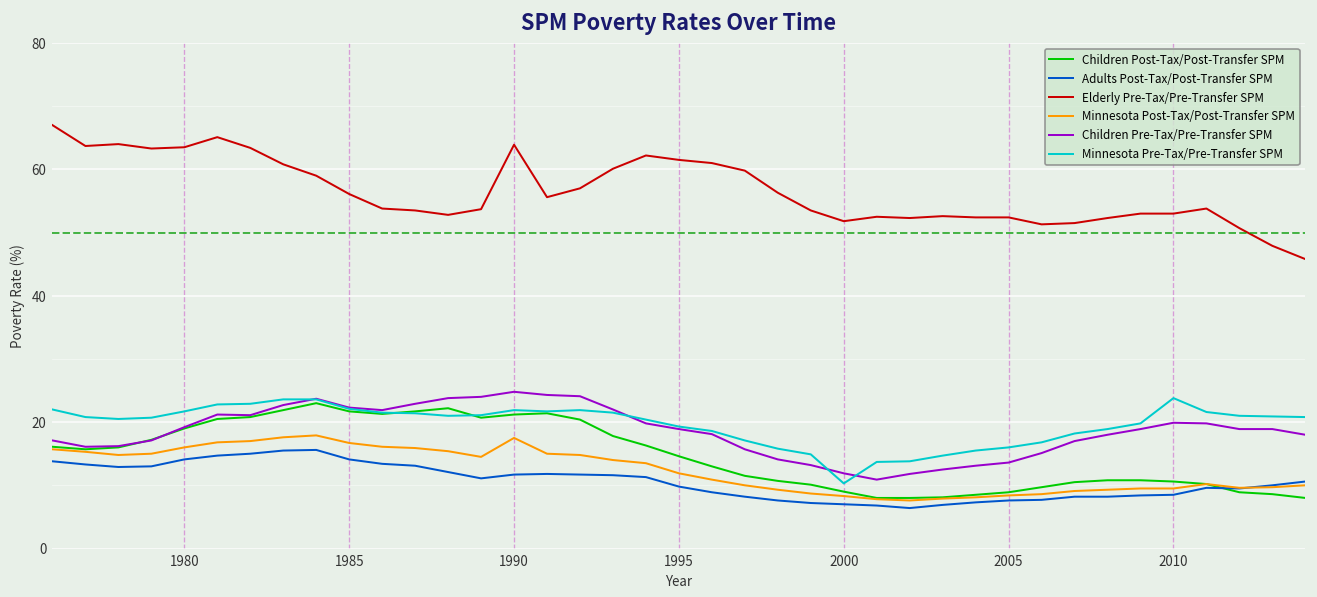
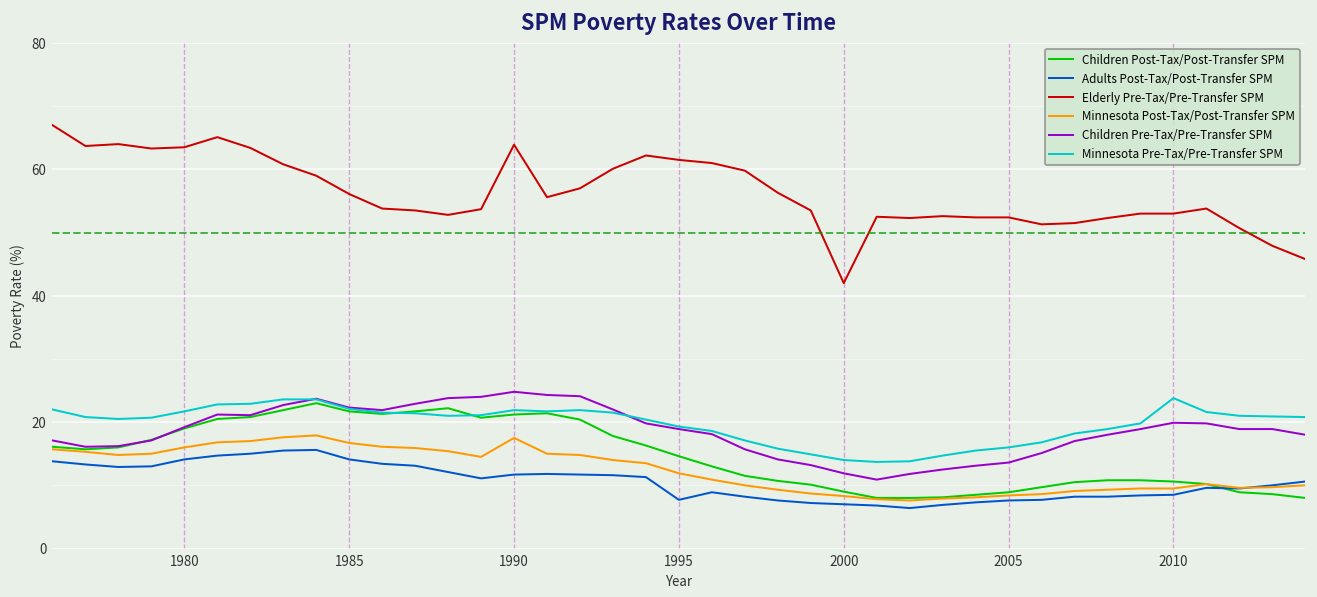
Adults Post-Tax/Post-Transfer SPM, 1995: 10 -> 8
Elderly Pre-Tax/Pre-Transfer SPM, 2000: 52 -> 42
Minnesota Pre-Tax/Pre-Transfer SPM, 2000: 10 -> 14
